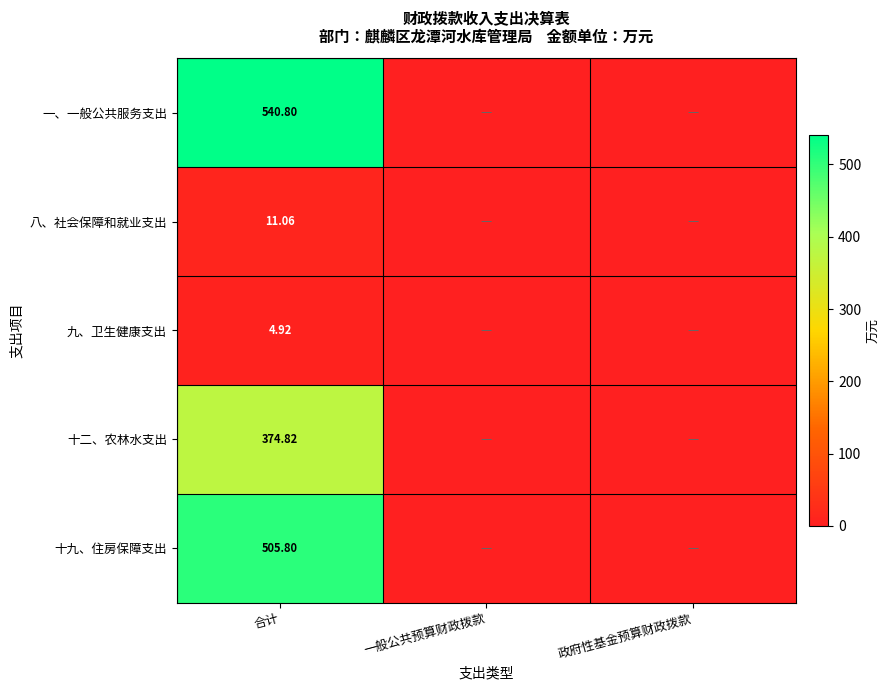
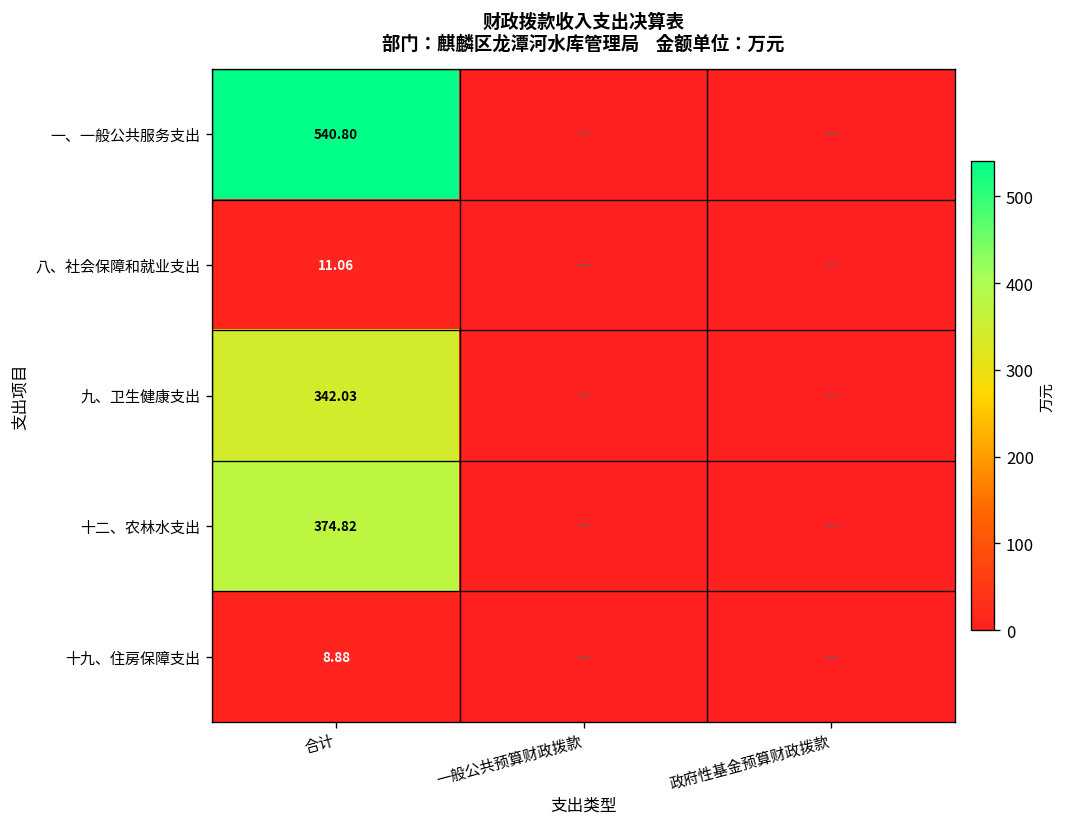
九、卫生健康支出, 合计: 4.92 -> 342.03
十九、住房保障支出, 合计: 505.80 -> 8.88
